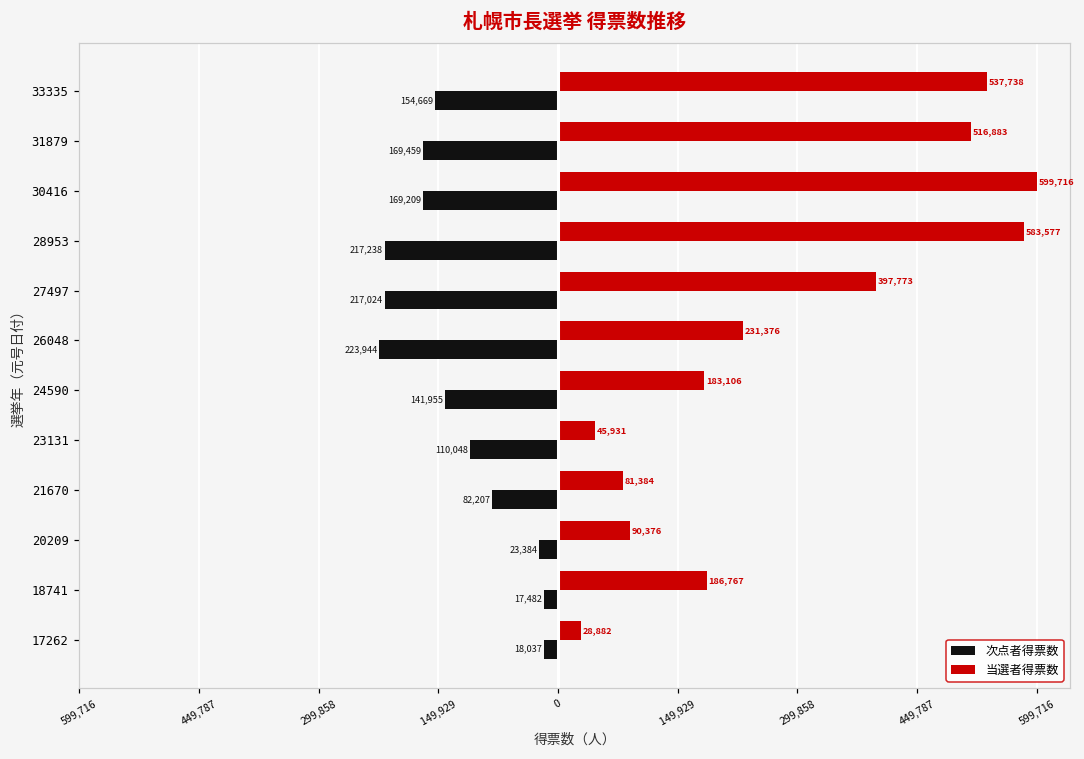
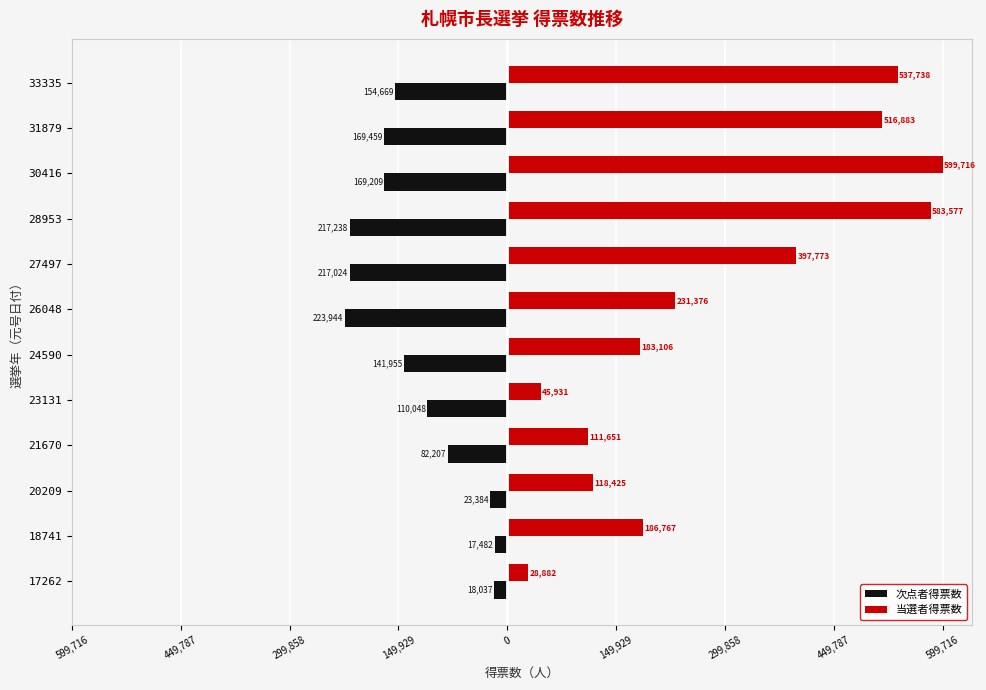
当選者得票数, 21670: 81,384 -> 111,651
当選者得票数, 20209: 90,376 -> 118,425
